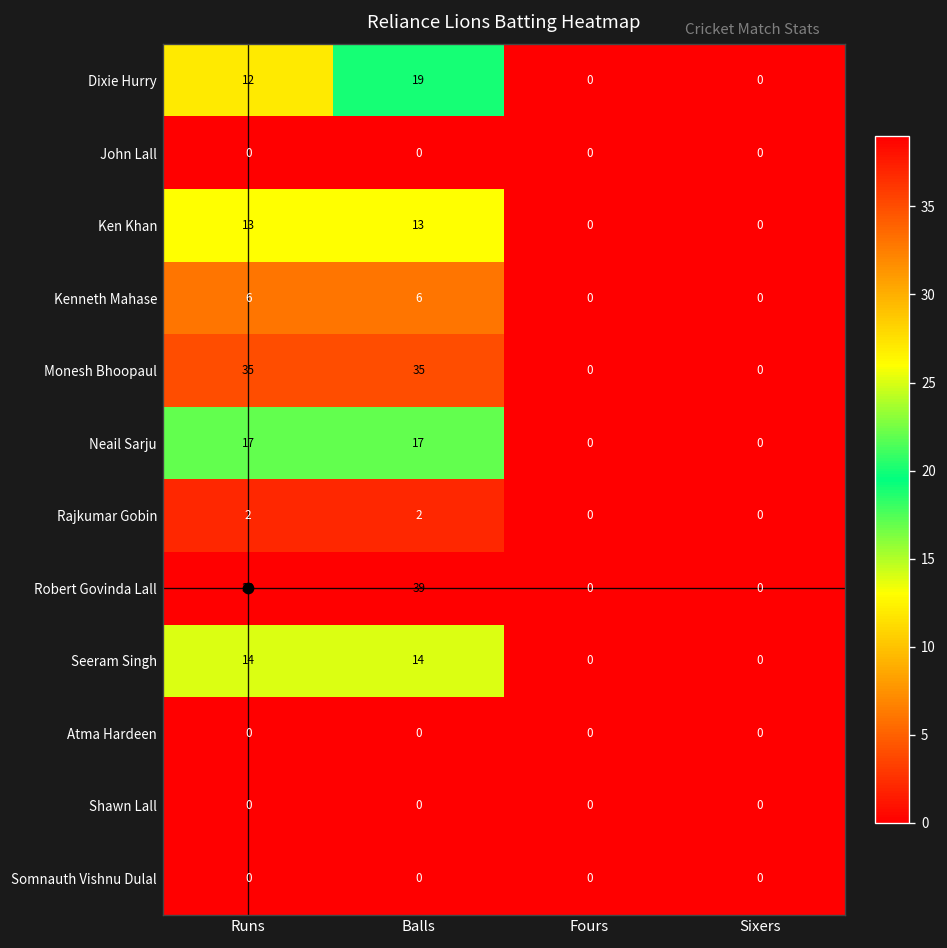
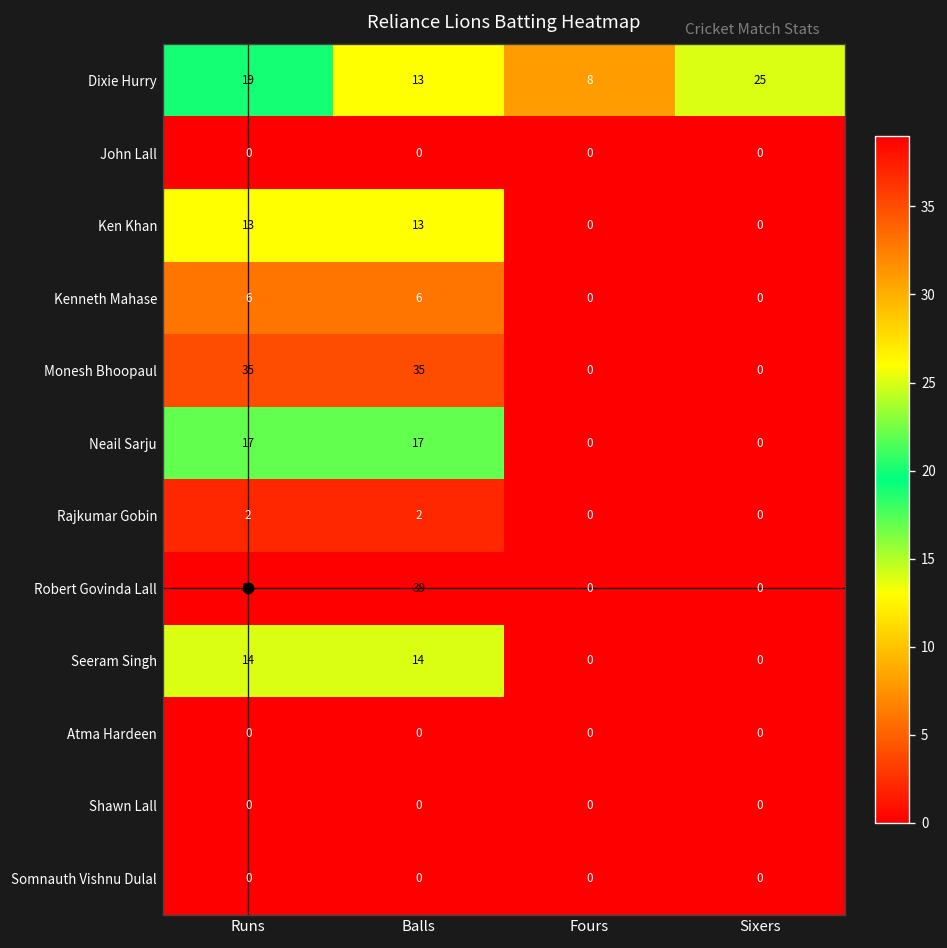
Dixie Hurry, Runs: 12 -> 19
Dixie Hurry, Balls: 19 -> 13
Dixie Hurry, Fours: 0 -> 8
Dixie Hurry, Sixers: 0 -> 25
